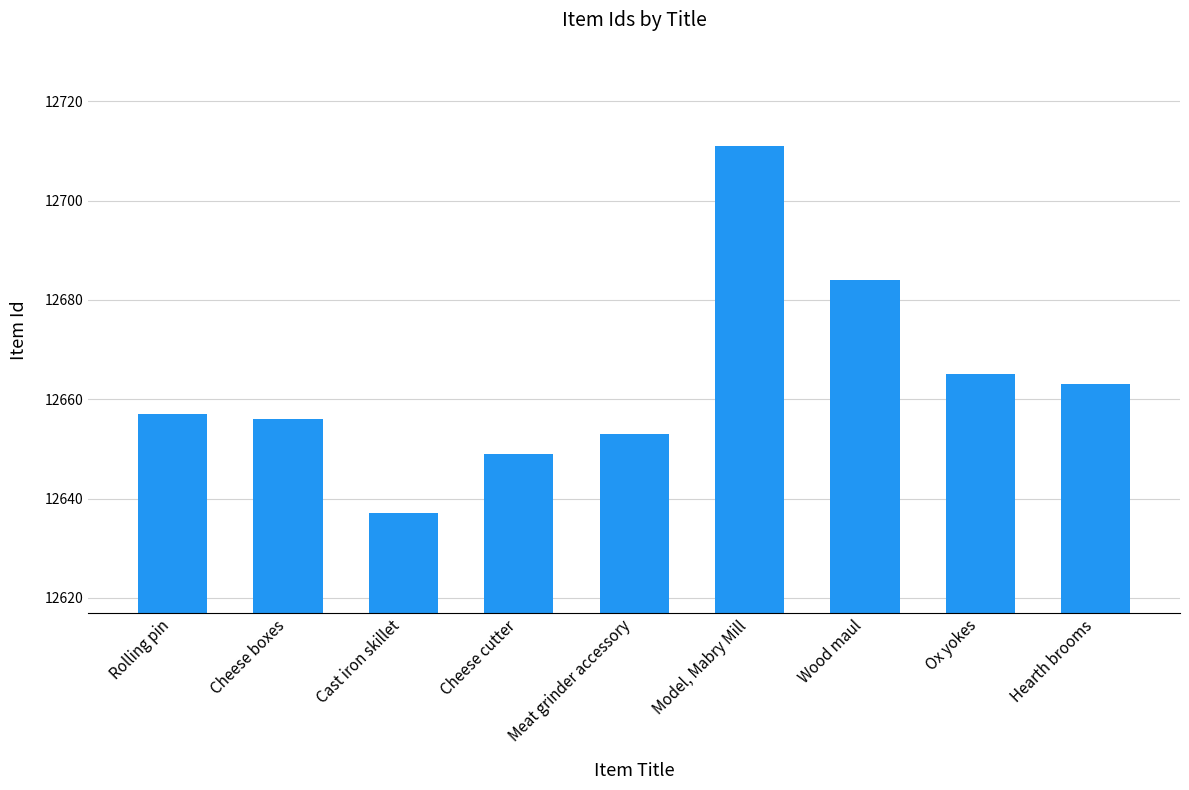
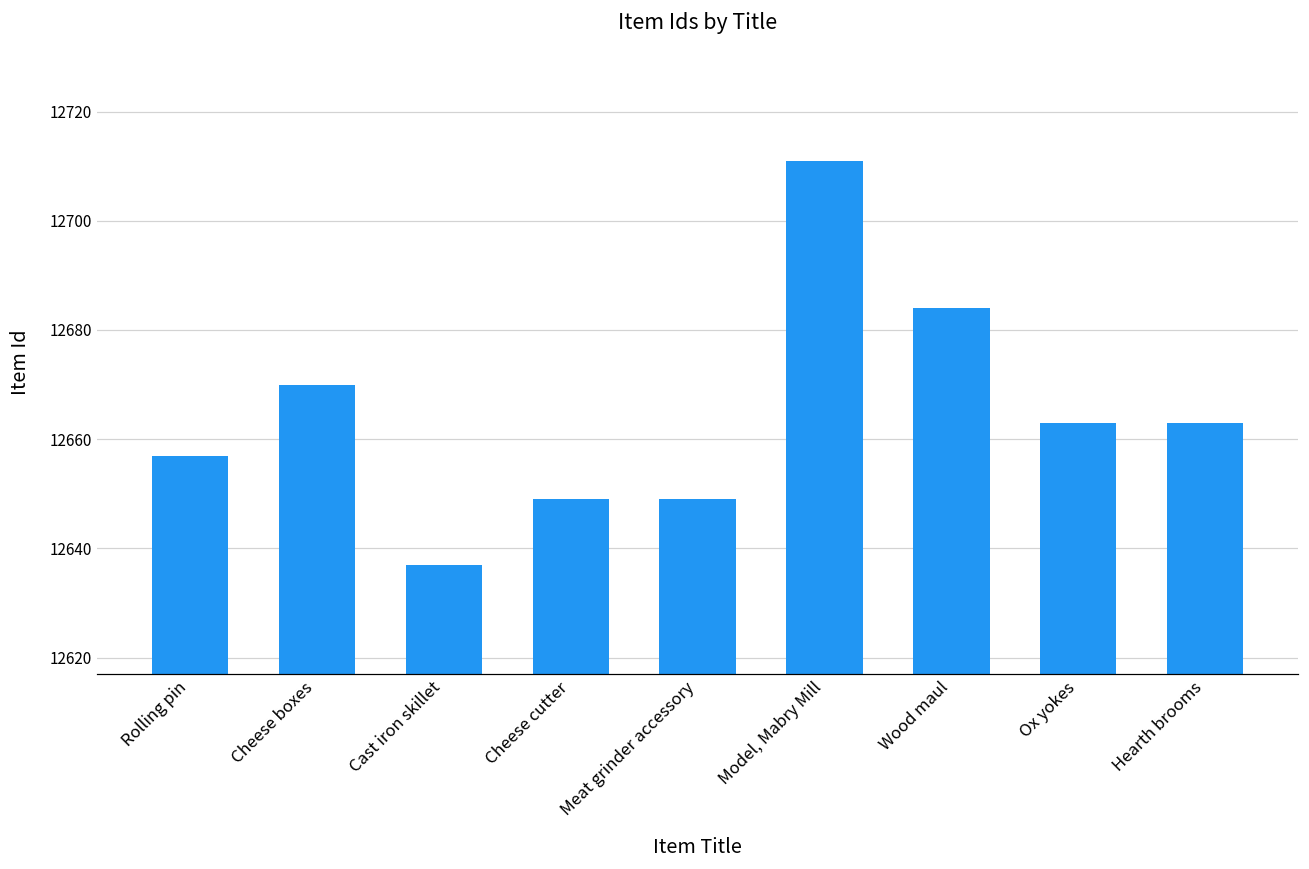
Cheese boxes: 12656 -> 12670
Meat grinder accessory: 12653 -> 12649
Ox yokes: 12665 -> 12663
